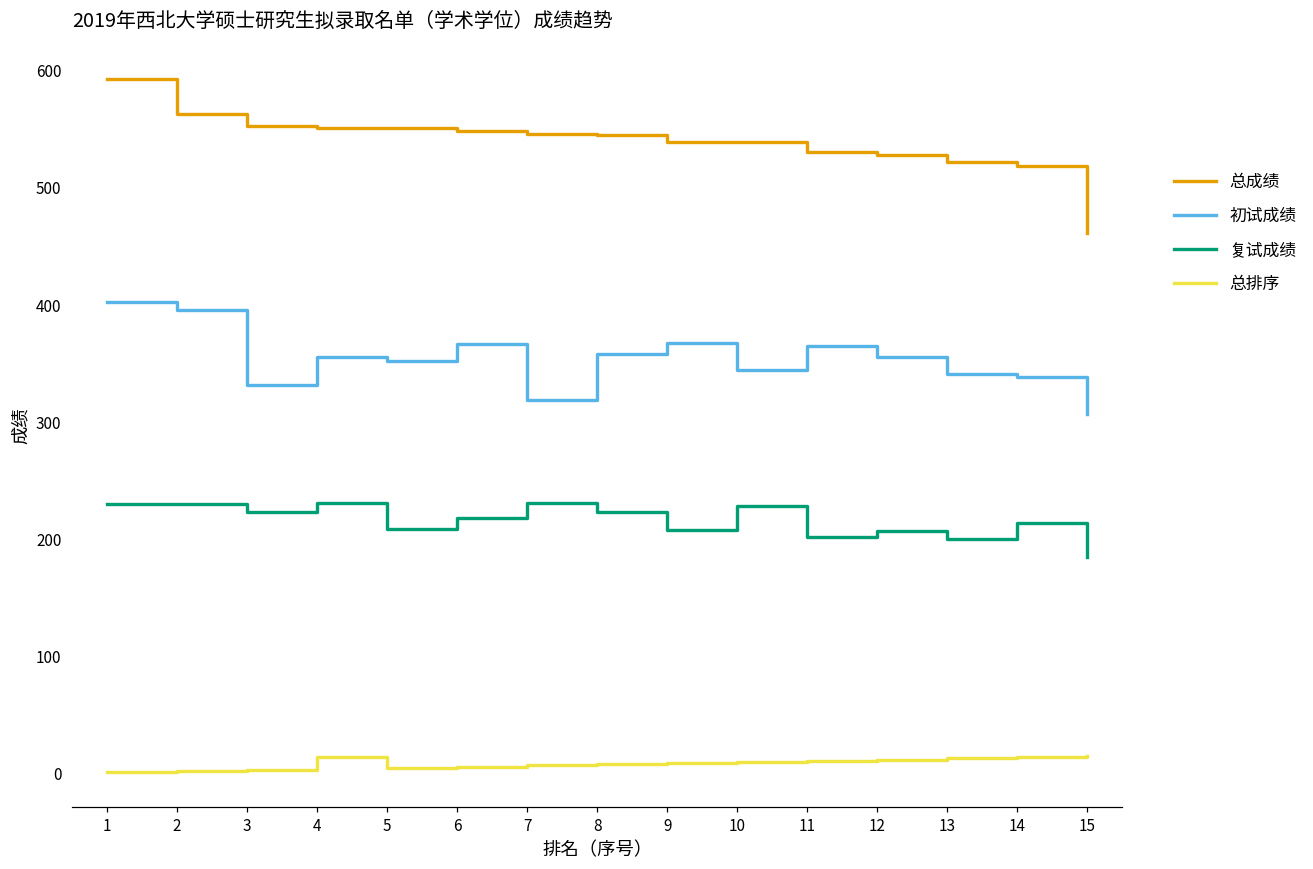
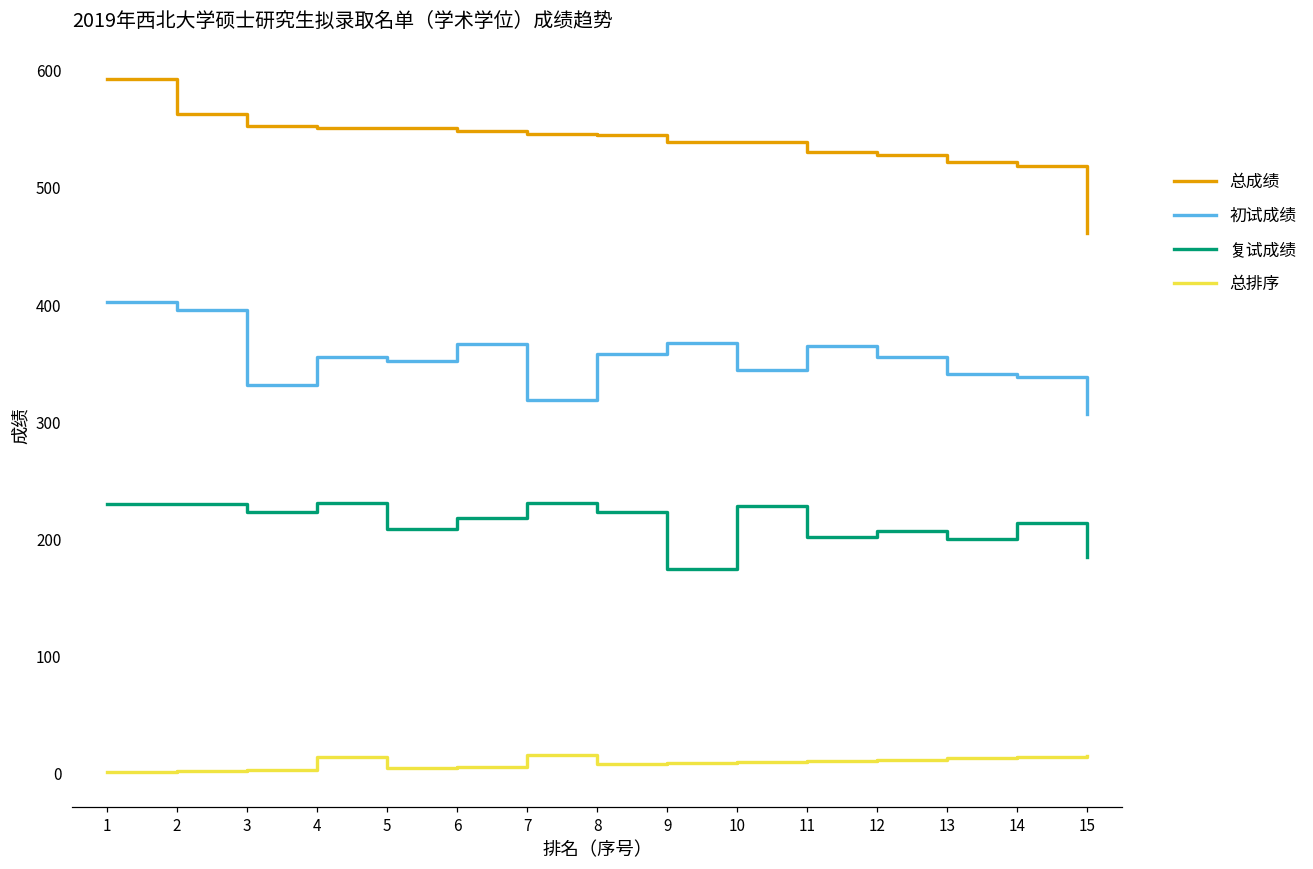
总排序, 7: 7 -> 16
复试成绩, 9: 208 -> 175
